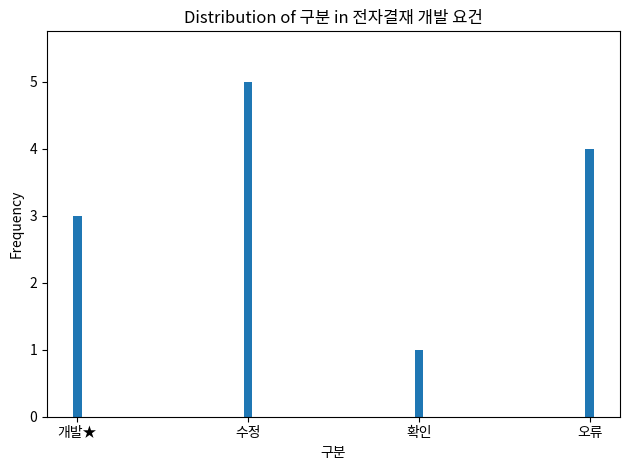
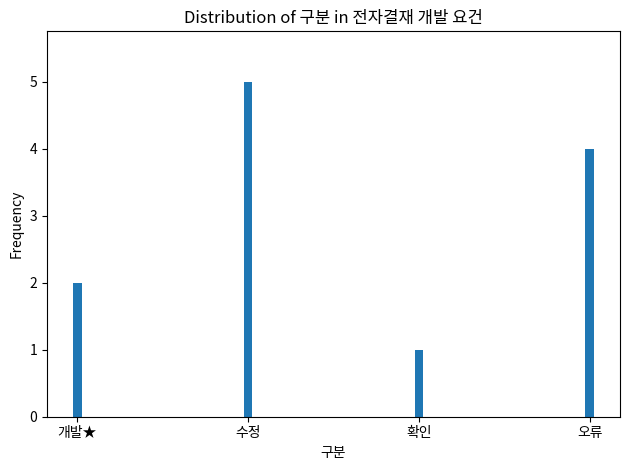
개발★: 3 -> 2
